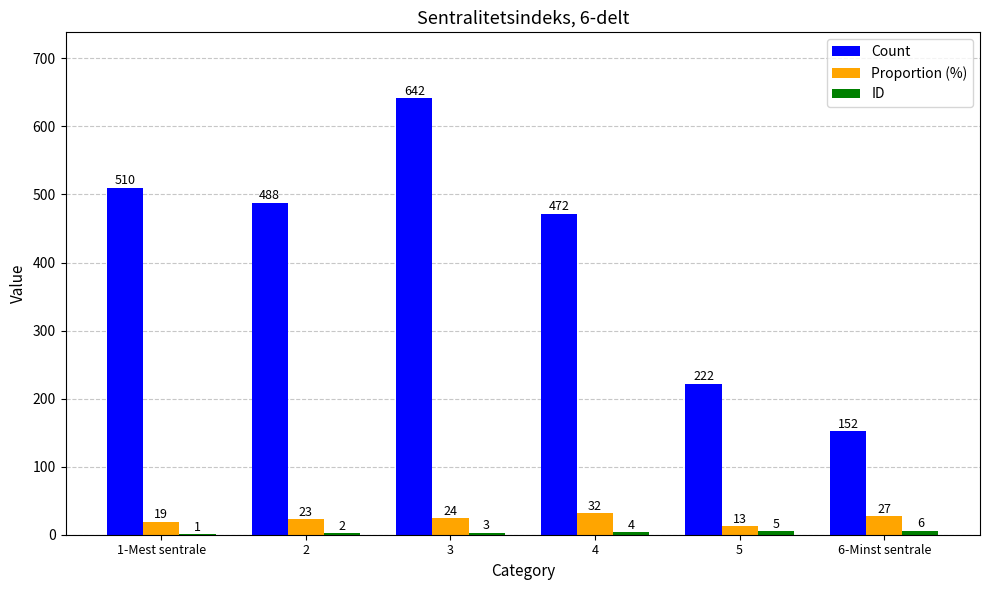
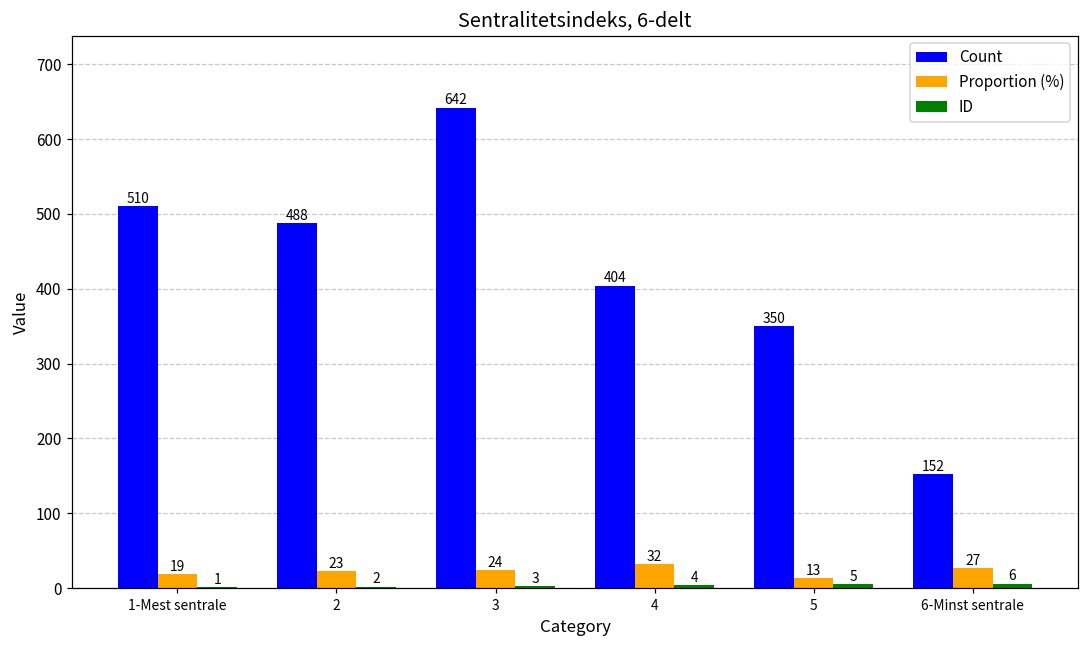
Count, 4: 472 -> 404
Count, 5: 222 -> 350
